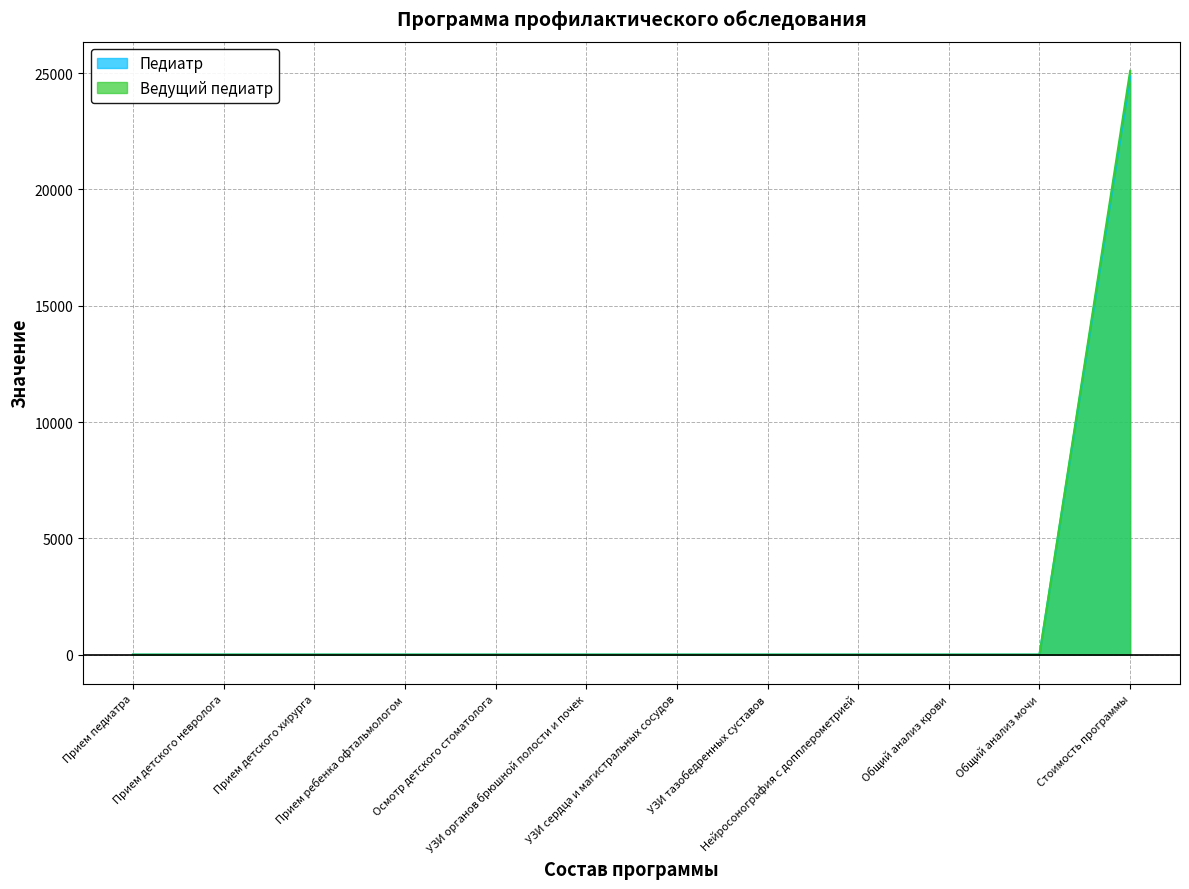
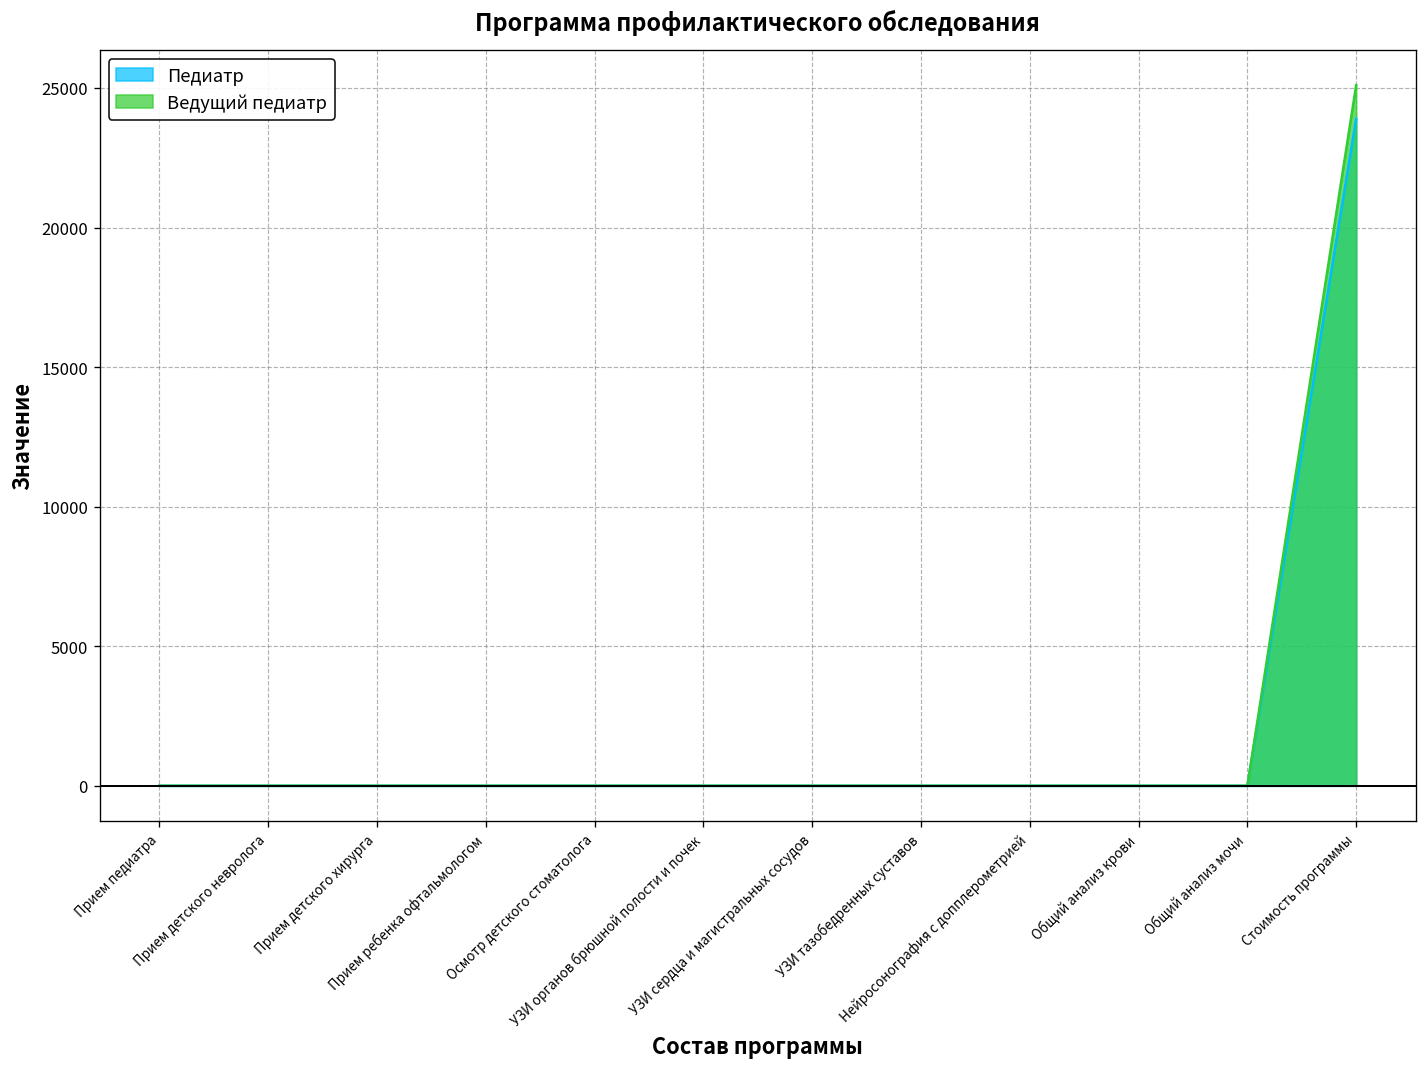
Педиатр, Стоимость программы: 24900 -> 23900
